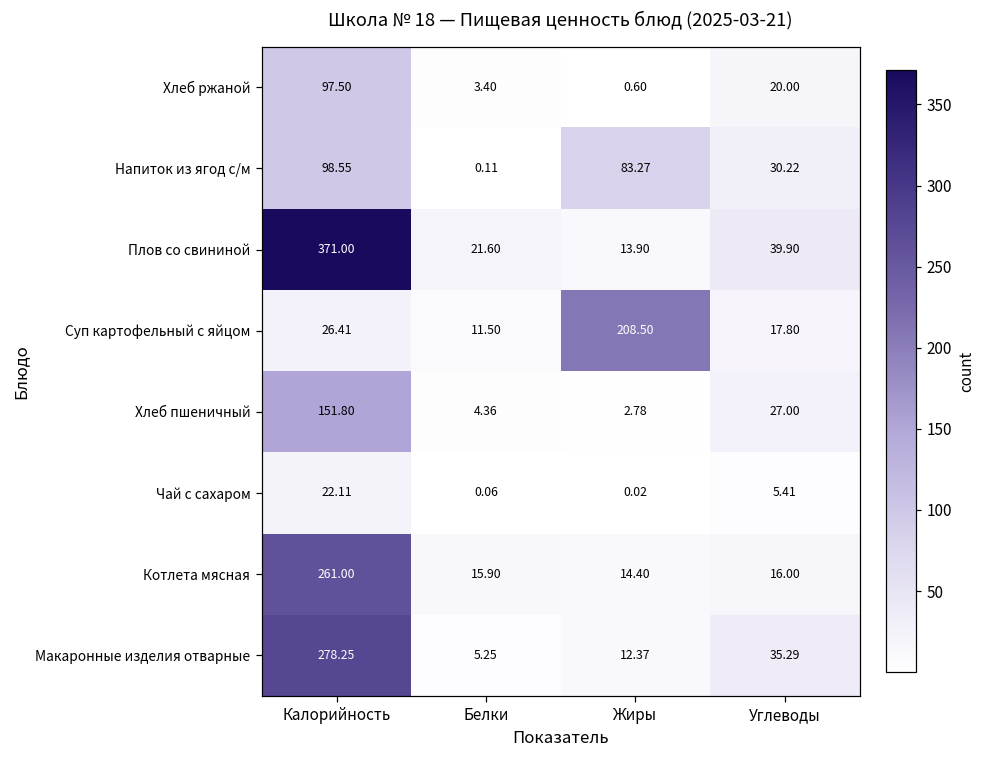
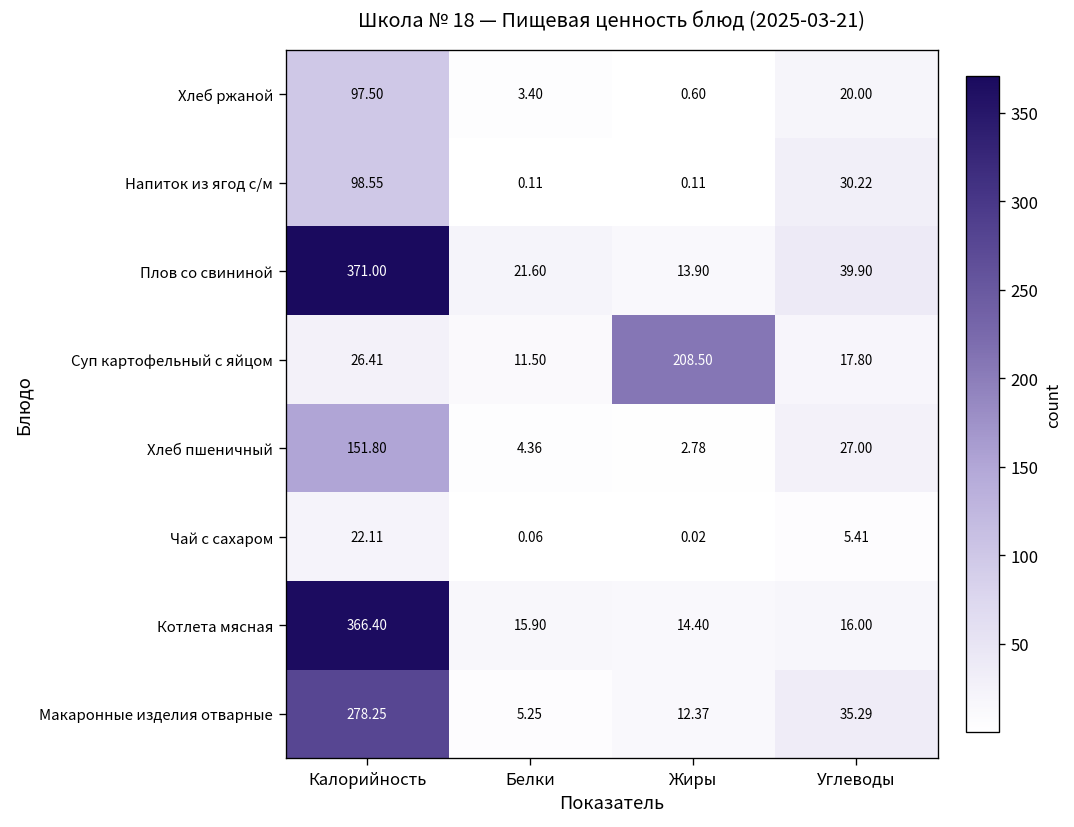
Напиток из ягод с/м, Жиры: 83.27 -> 0.11
Котлета мясная, Калорийность: 261.00 -> 366.40
